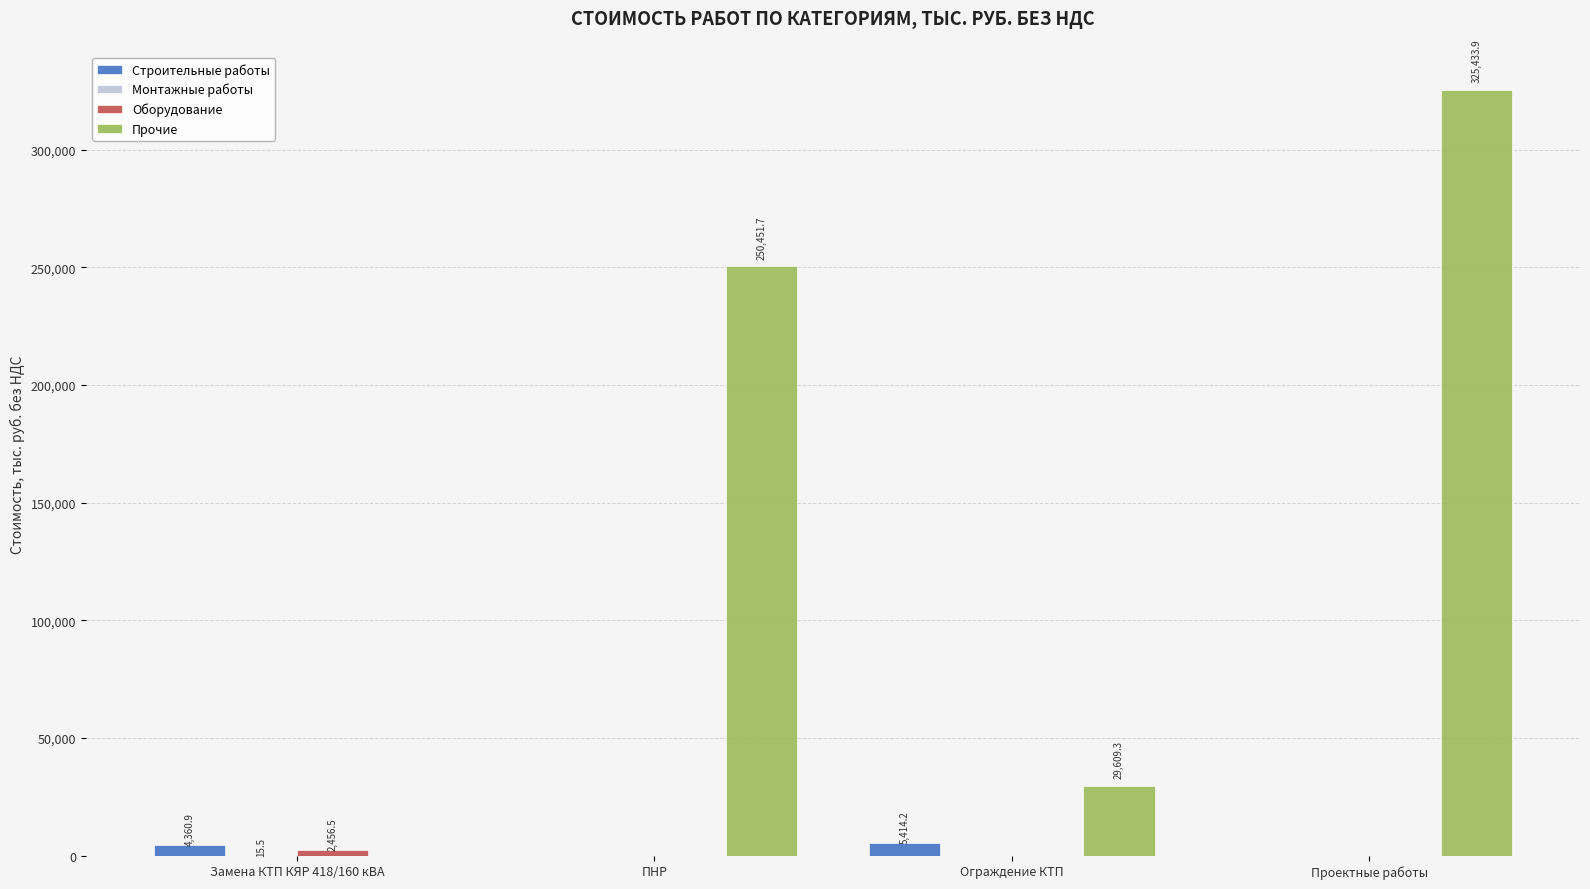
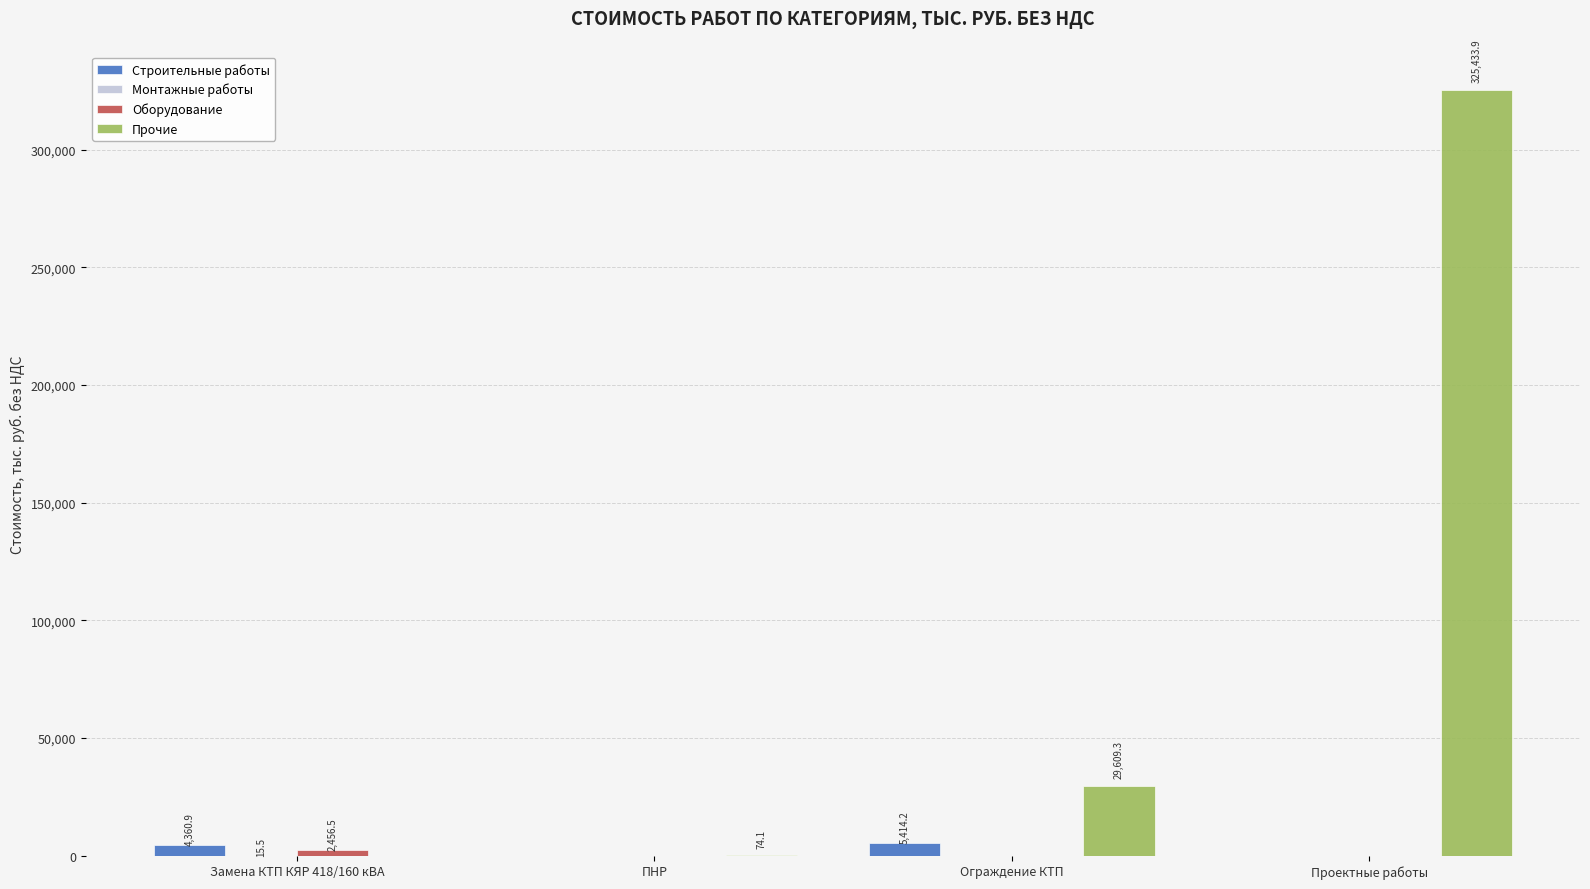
Прочие, ПНР: 250,451.7 -> 74.1
